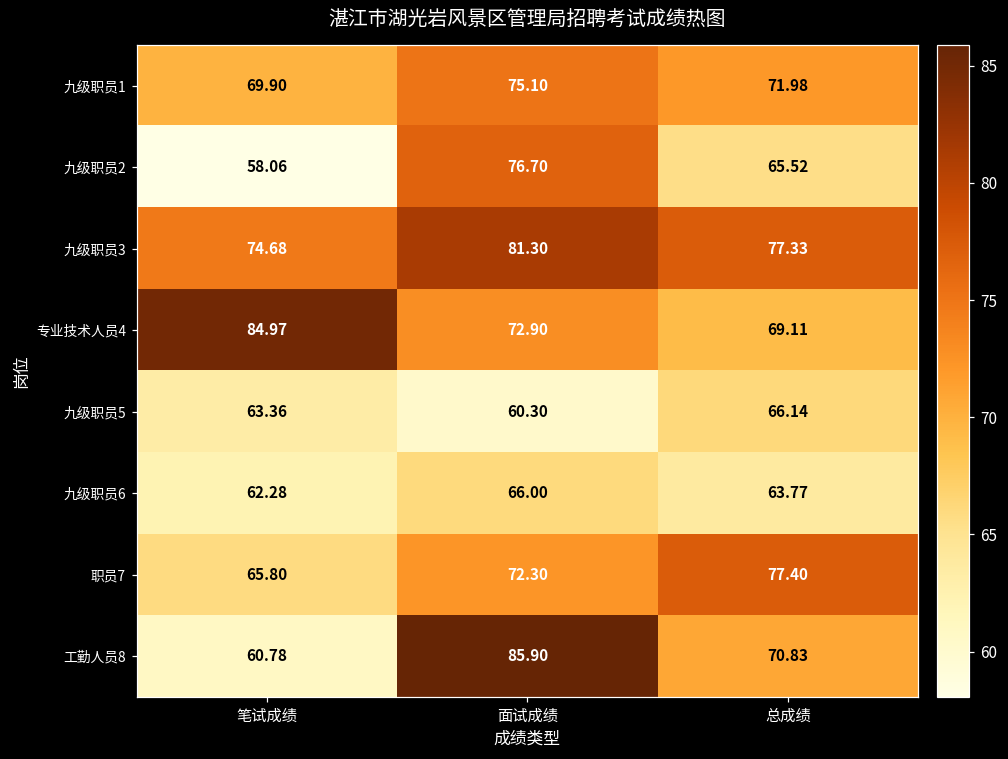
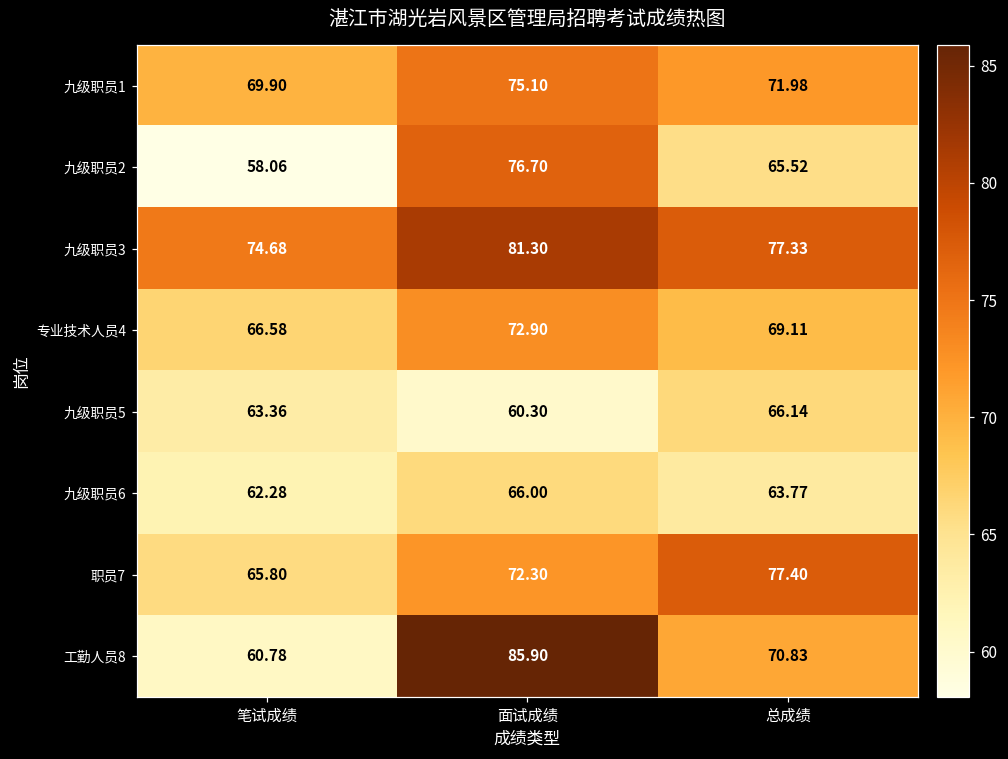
专业技术人员4, 笔试成绩: 84.97 -> 66.58
